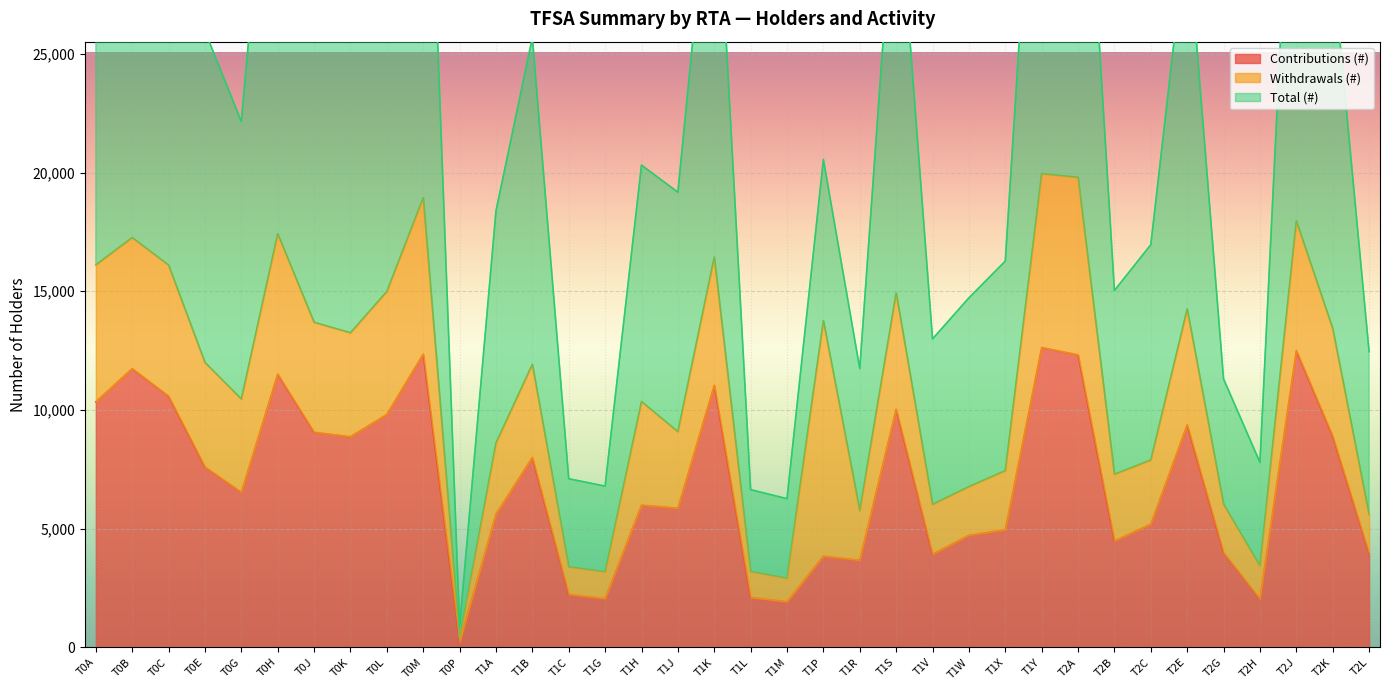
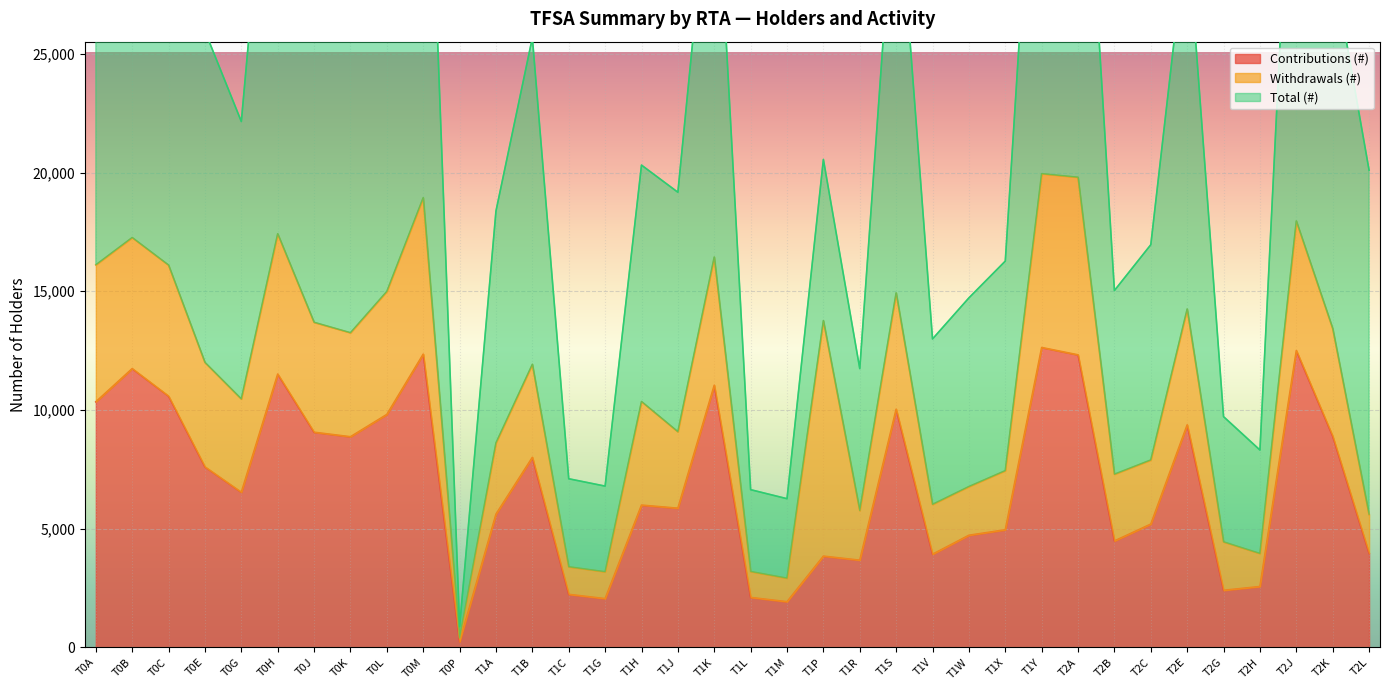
Contributions (#), T2G: 4,000 -> 2,400
Contributions (#), T2H: 2,000 -> 2,600
Total (#), T2L: 6,900 -> 14,500
